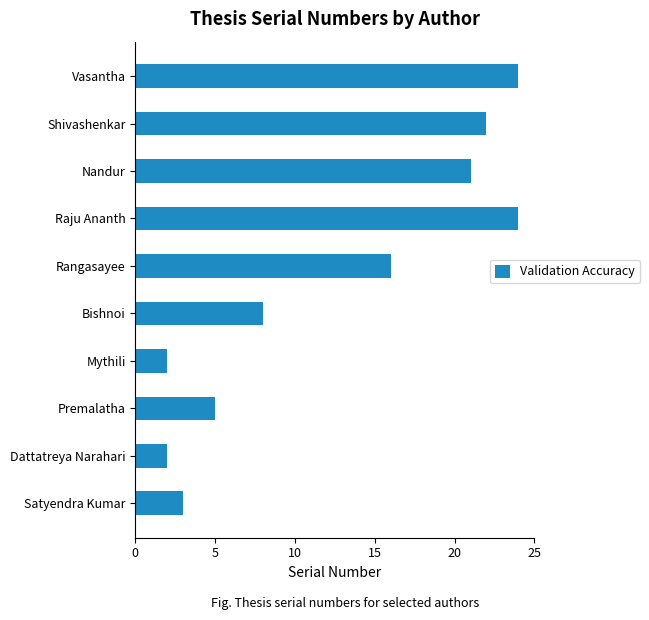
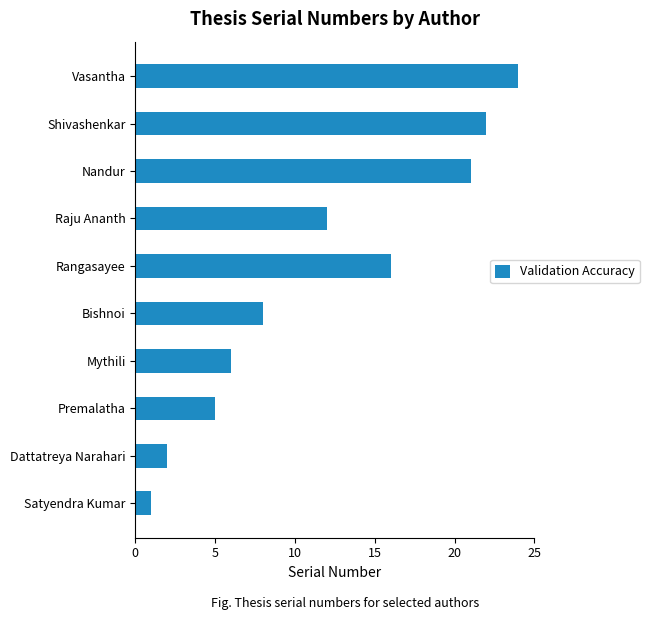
Raju Ananth: 24 -> 12
Mythili: 2 -> 6
Satyendra Kumar: 3 -> 1
